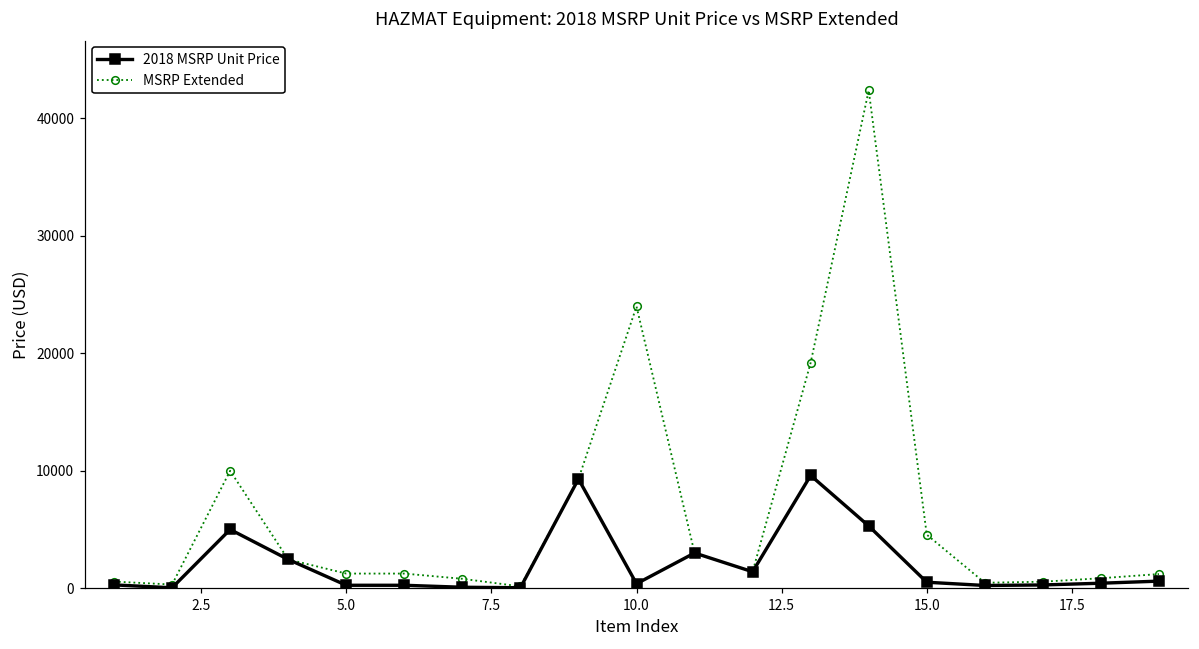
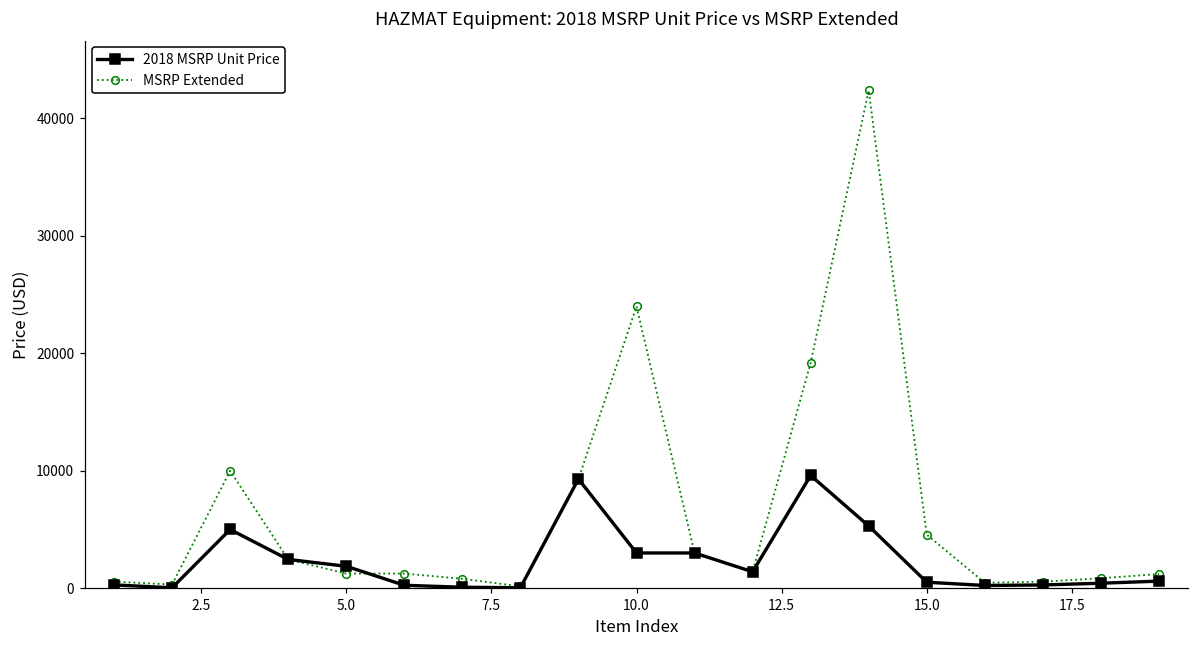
2018 MSRP Unit Price, 5.0: 200 -> 1900
2018 MSRP Unit Price, 10.0: 400 -> 3000
